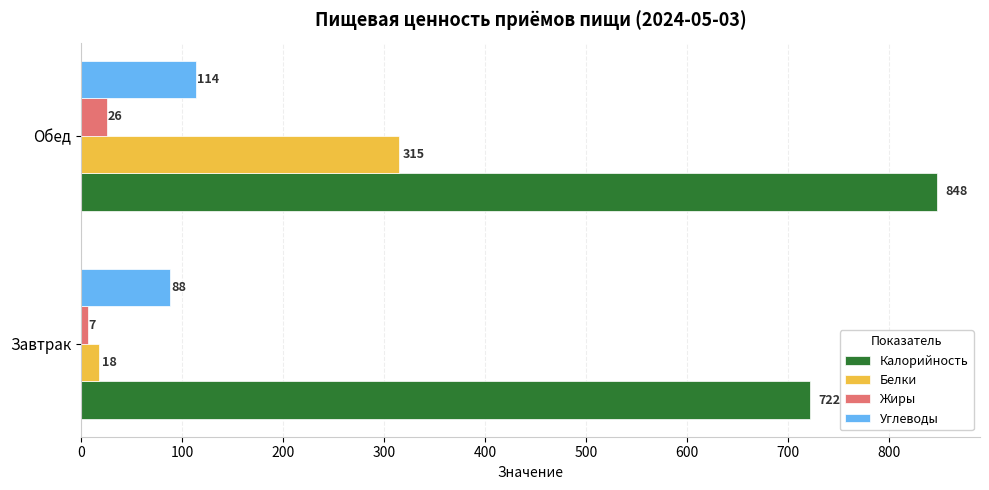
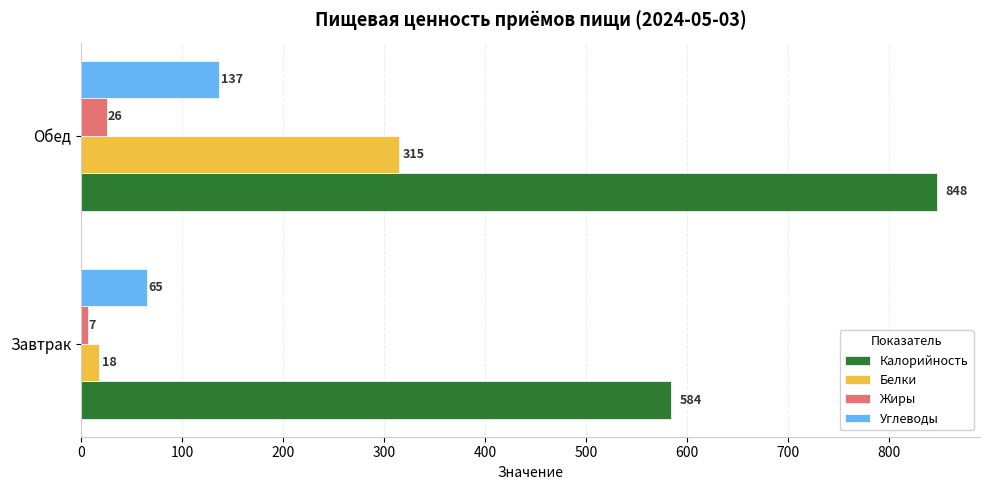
Углеводы, Обед: 114 -> 137
Углеводы, Завтрак: 88 -> 65
Калорийность, Завтрак: 722 -> 584
